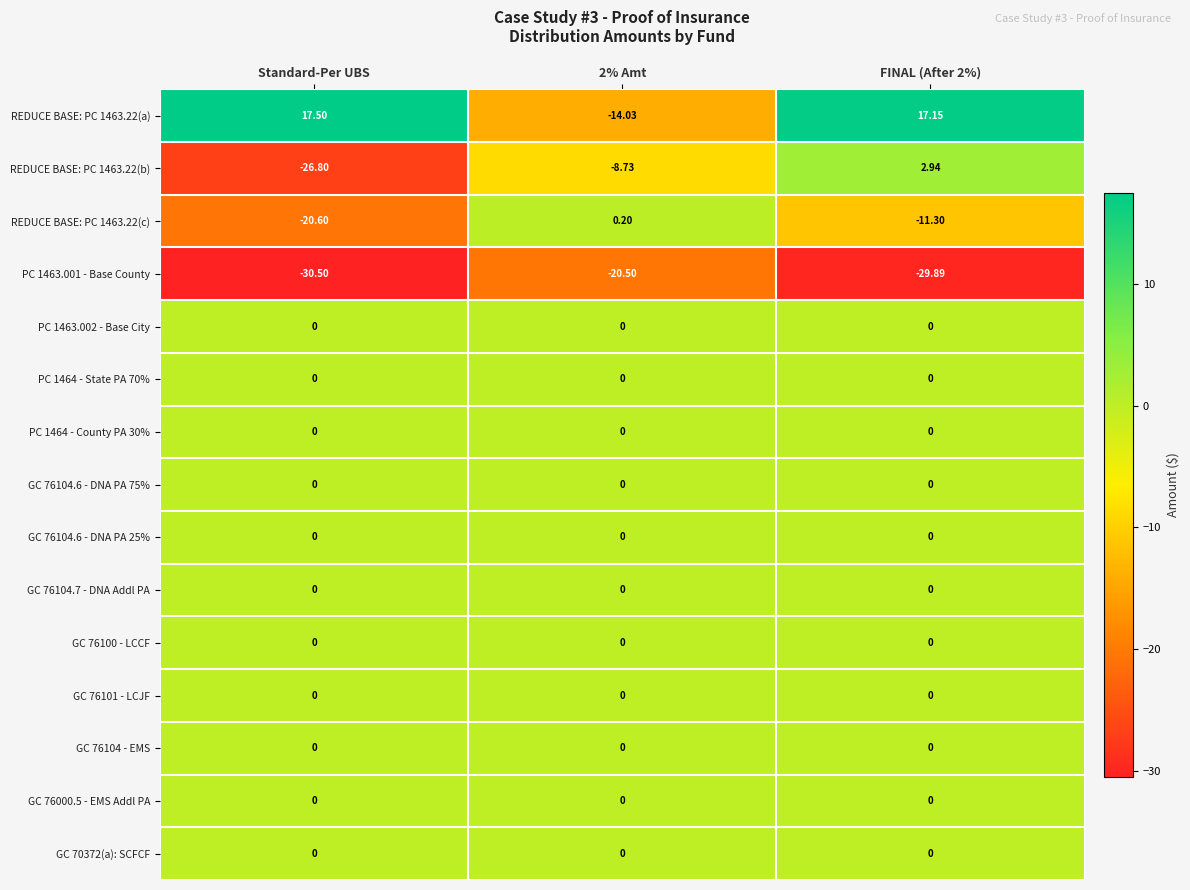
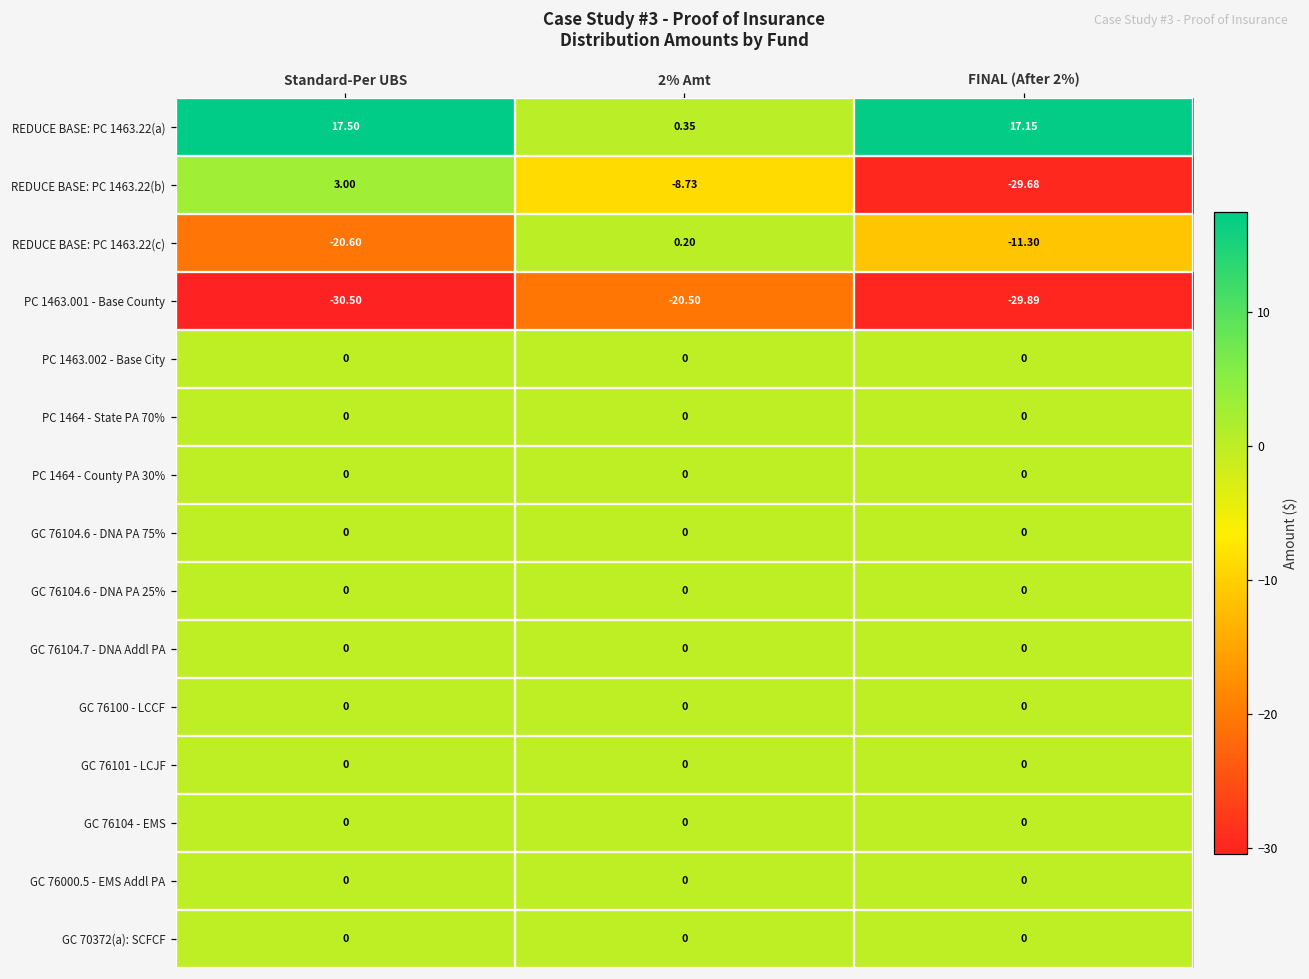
REDUCE BASE: PC 1463.22(a), 2% Amt: -14.03 -> 0.35
REDUCE BASE: PC 1463.22(b), Standard-Per UBS: -26.80 -> 3.00
REDUCE BASE: PC 1463.22(b), FINAL (After 2%): 2.94 -> -29.68
